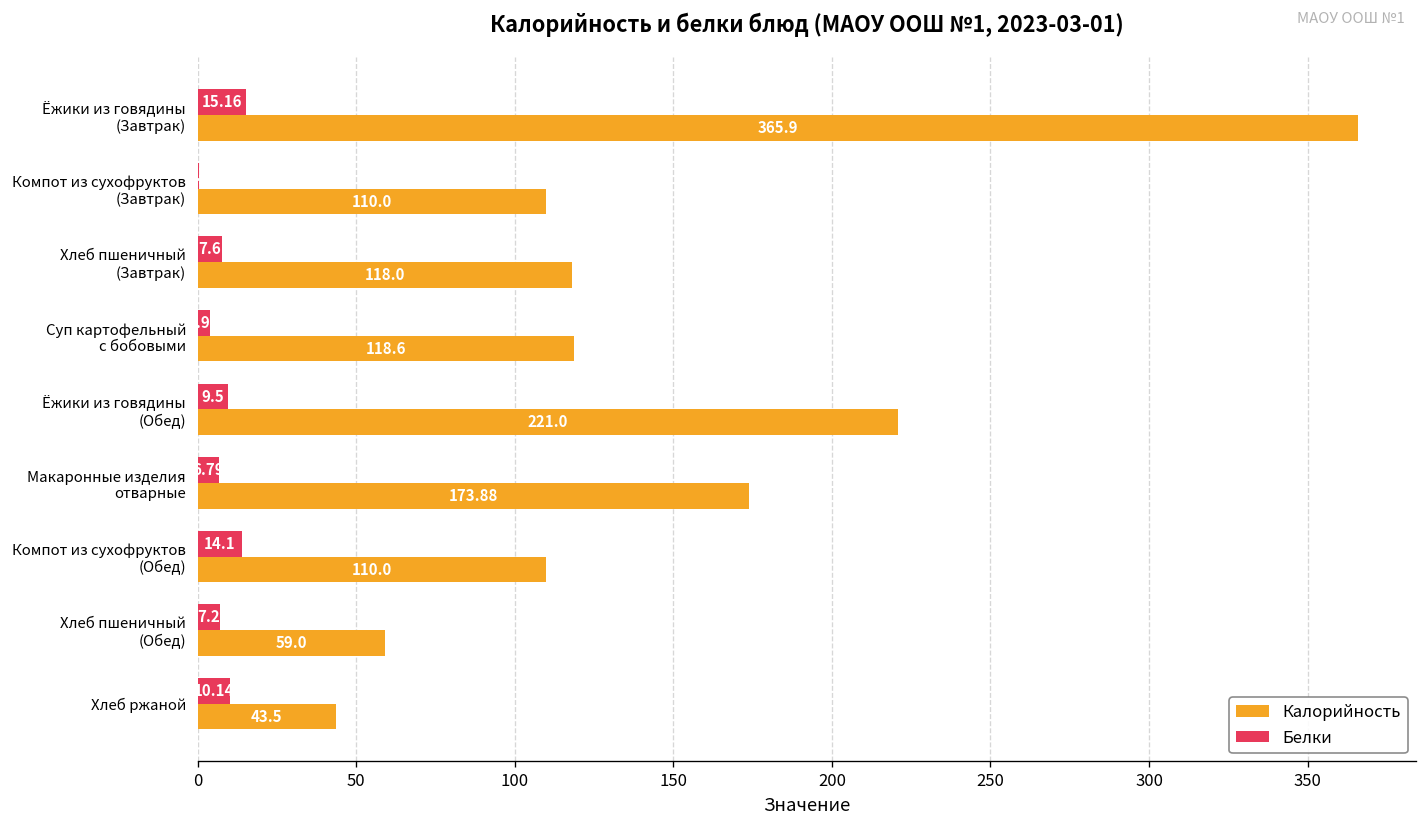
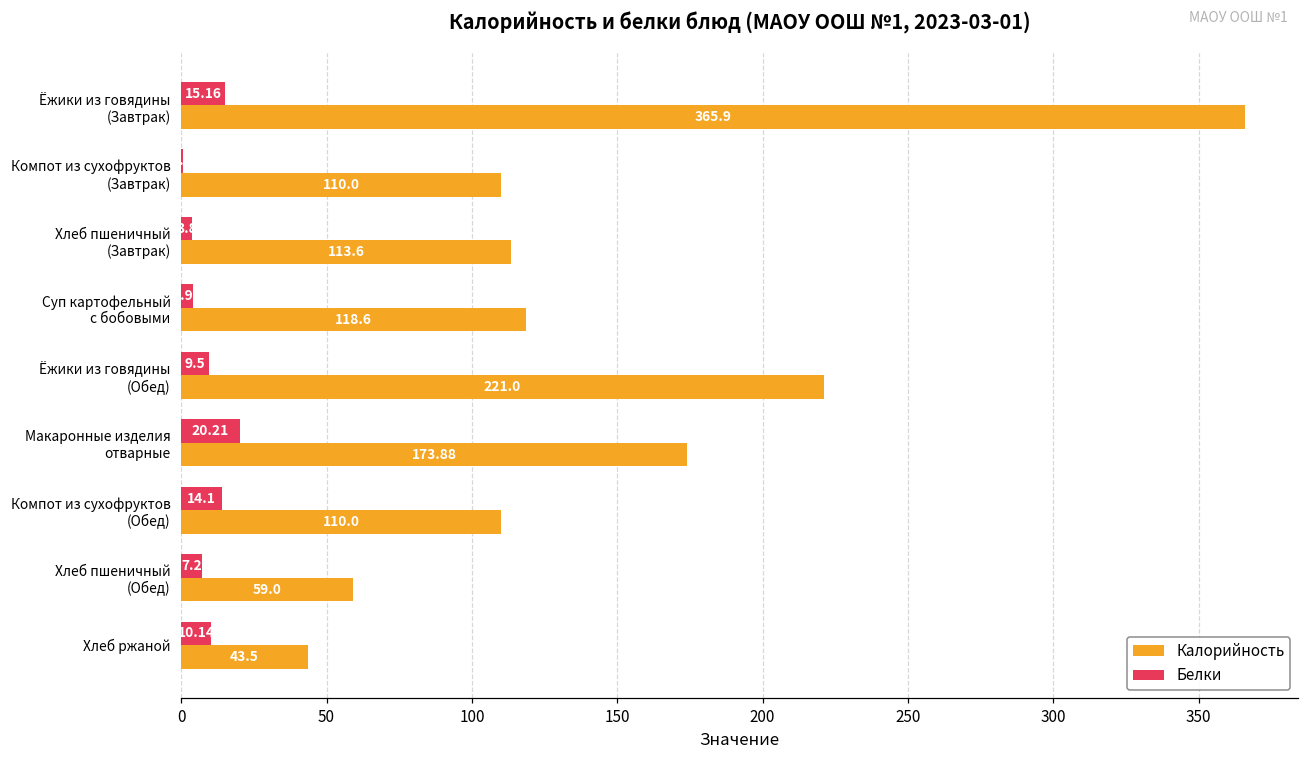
Белки, Хлеб пшеничный (Завтрак): 8 -> 4
Калорийность, Хлеб пшеничный (Завтрак): 118.0 -> 113.6
Белки, Макаронные изделия отварные: 6.79 -> 20.21
